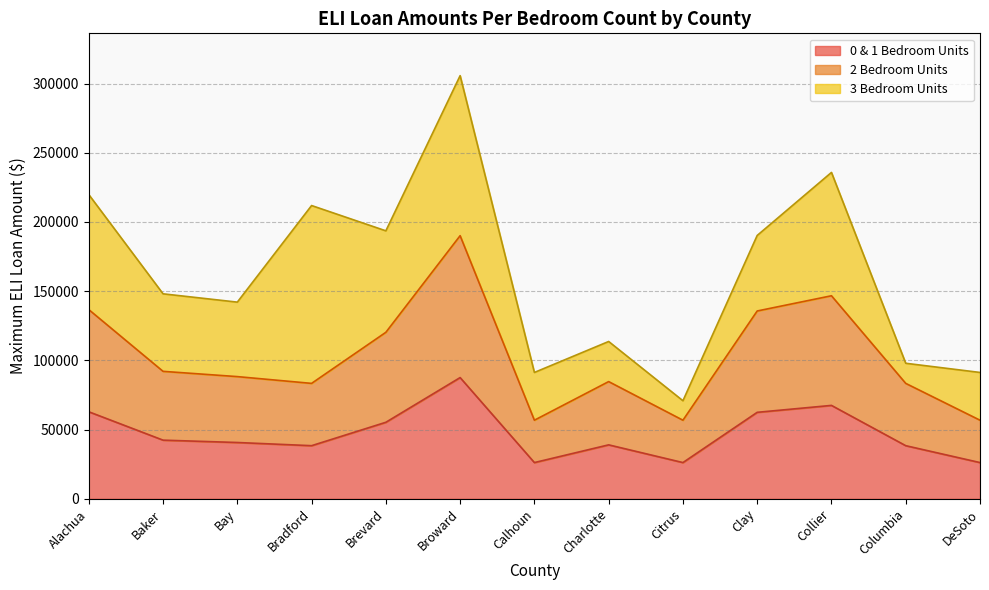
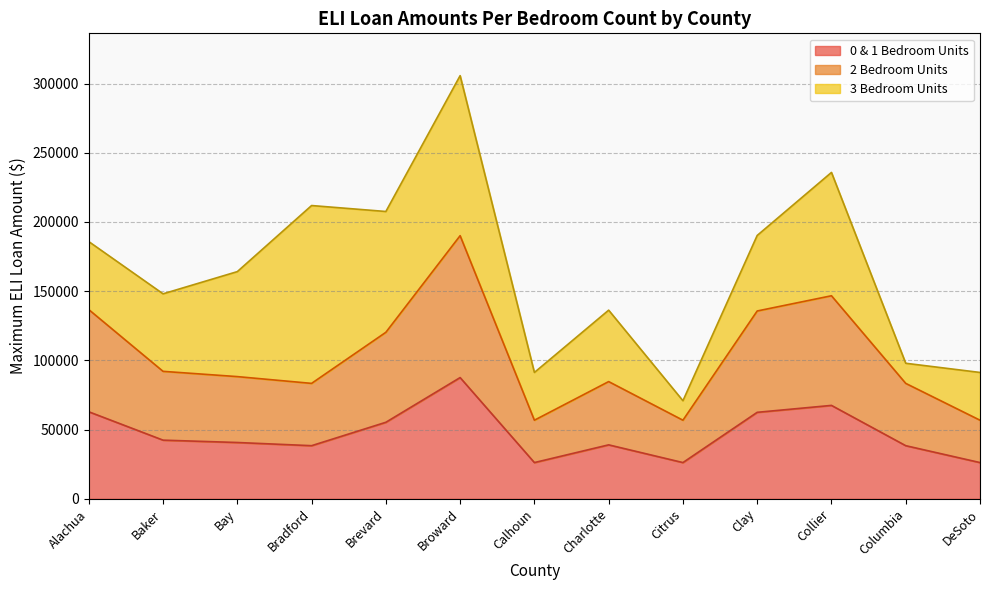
3 Bedroom Units, Alachua: 83000 -> 49000
3 Bedroom Units, Bay: 54000 -> 76000
3 Bedroom Units, Brevard: 73000 -> 87000
3 Bedroom Units, Charlotte: 29000 -> 52000
